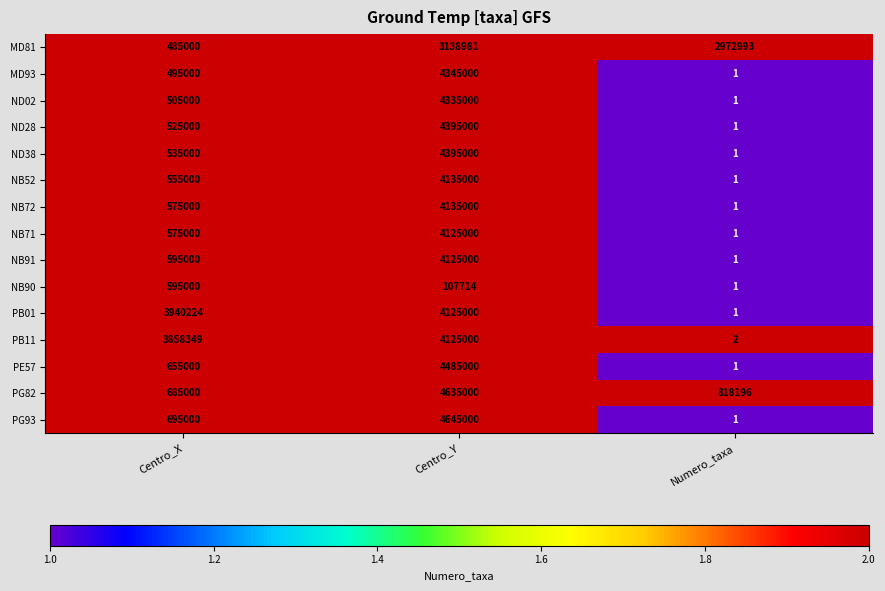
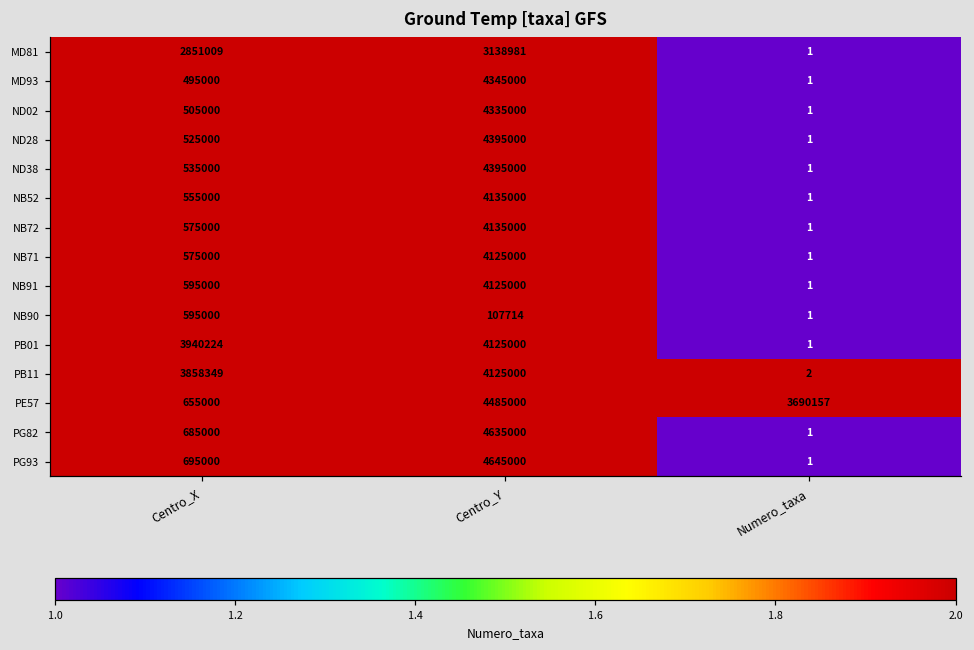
MD81, Centro_X: 485000 -> 2851009
MD81, Numero_taxa: 2972993 -> 1
PE57, Numero_taxa: 1 -> 3690157
PG82, Numero_taxa: 818196 -> 1
